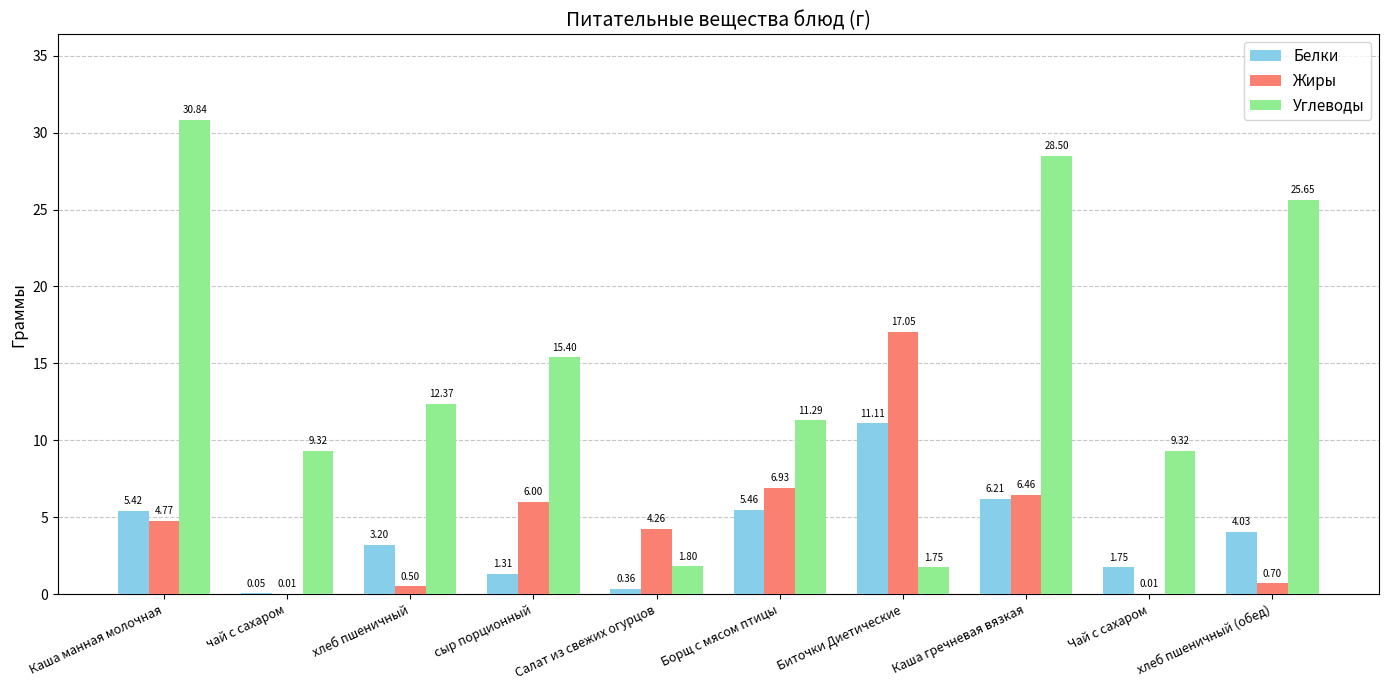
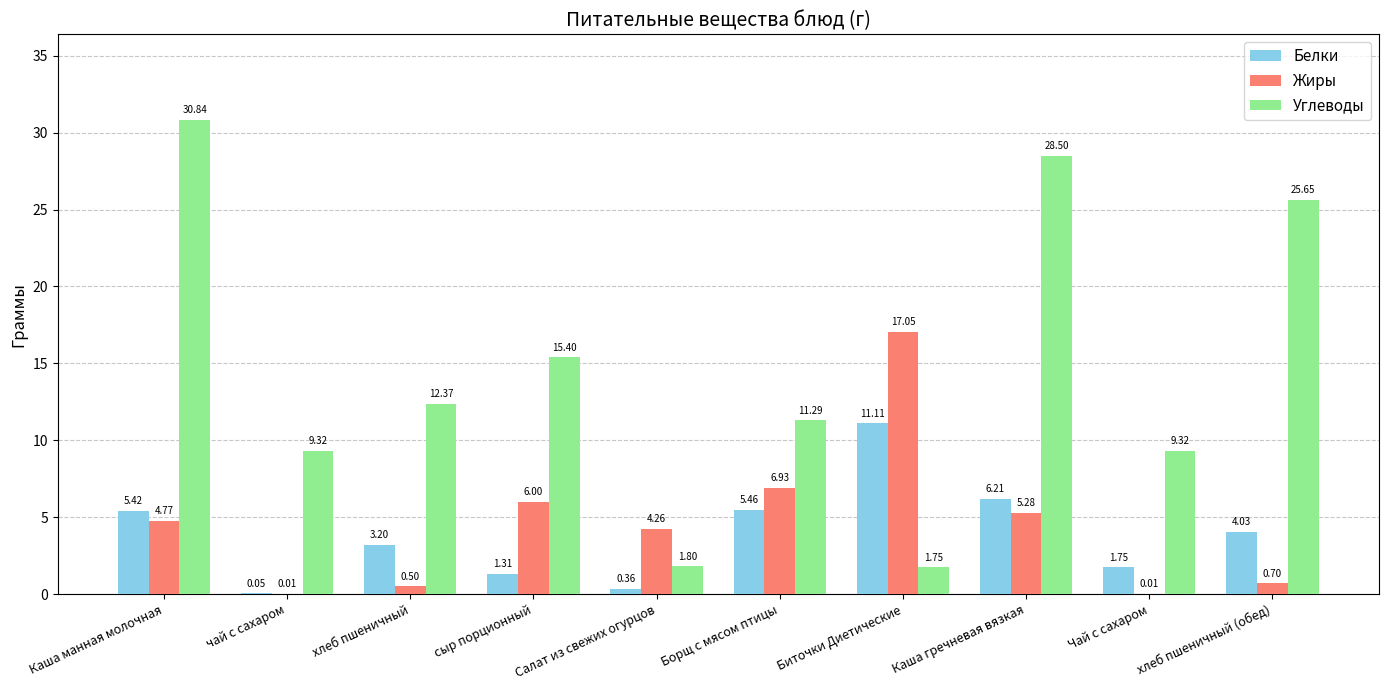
Жиры, Каша гречневая вязкая: 6.46 -> 5.28
